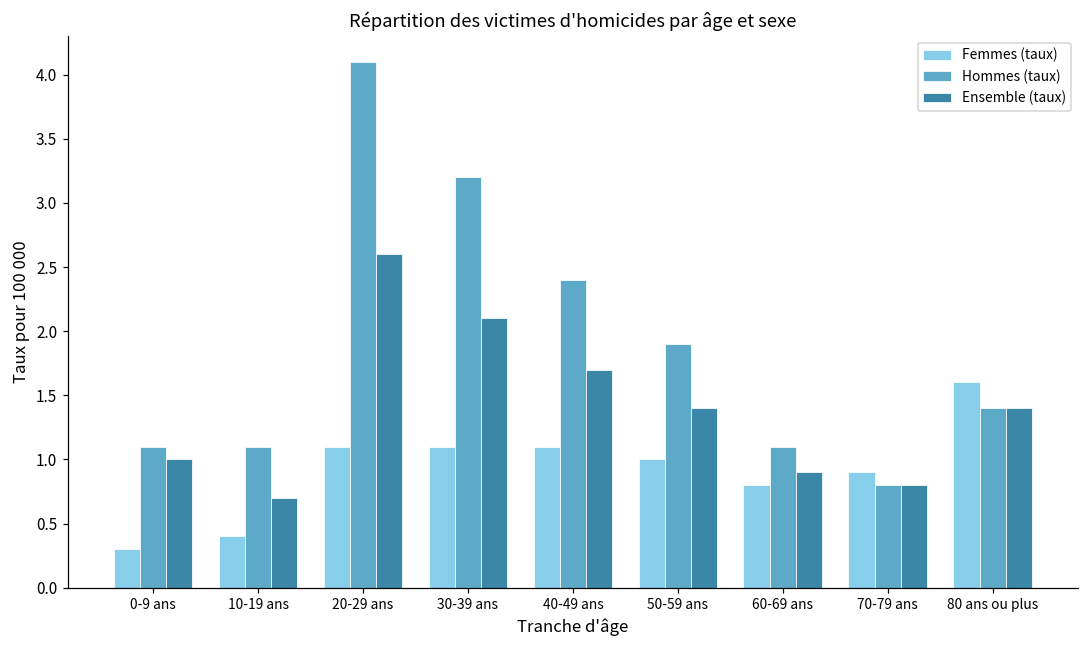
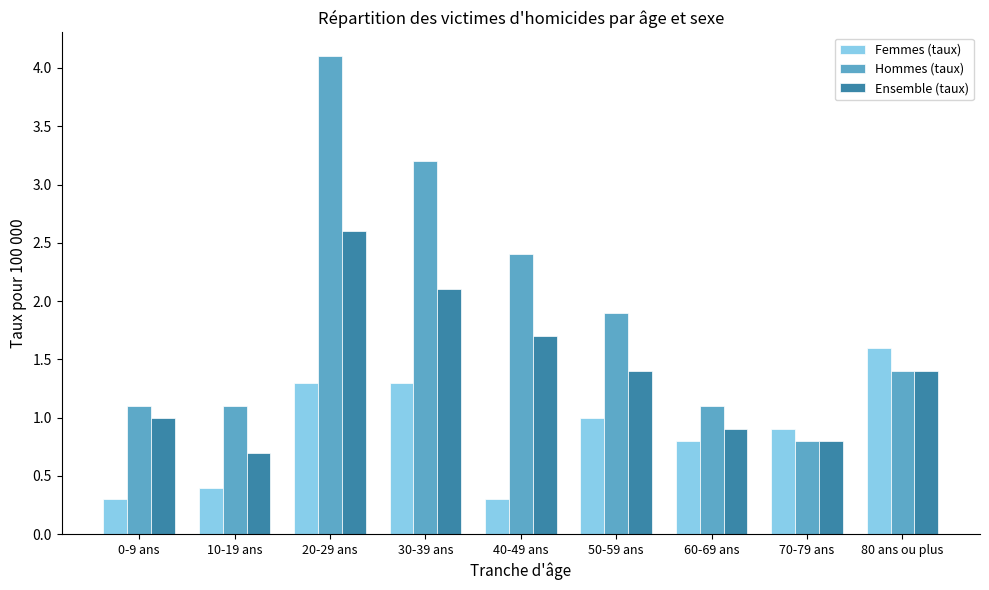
Femmes (taux), 20-29 ans: 1.1 -> 1.3
Femmes (taux), 30-39 ans: 1.1 -> 1.3
Femmes (taux), 40-49 ans: 1.1 -> 0.3
